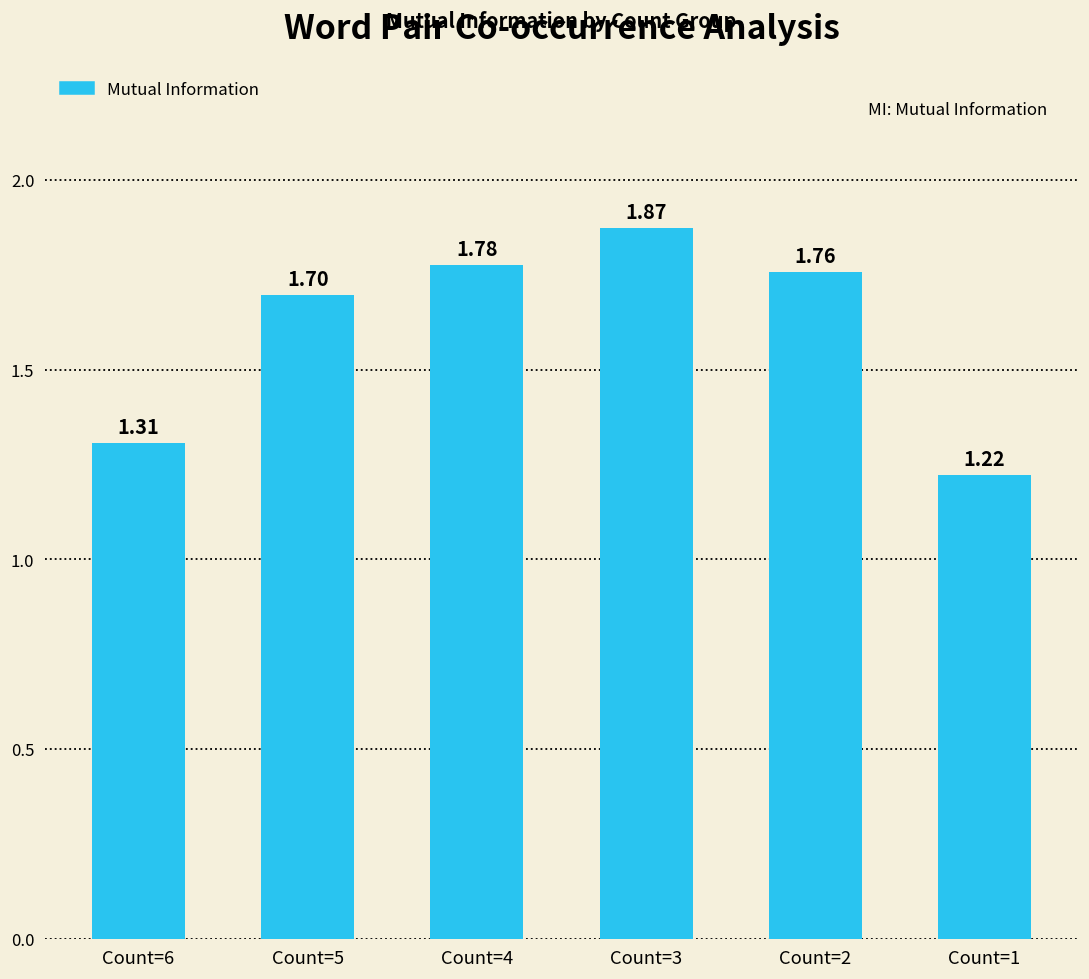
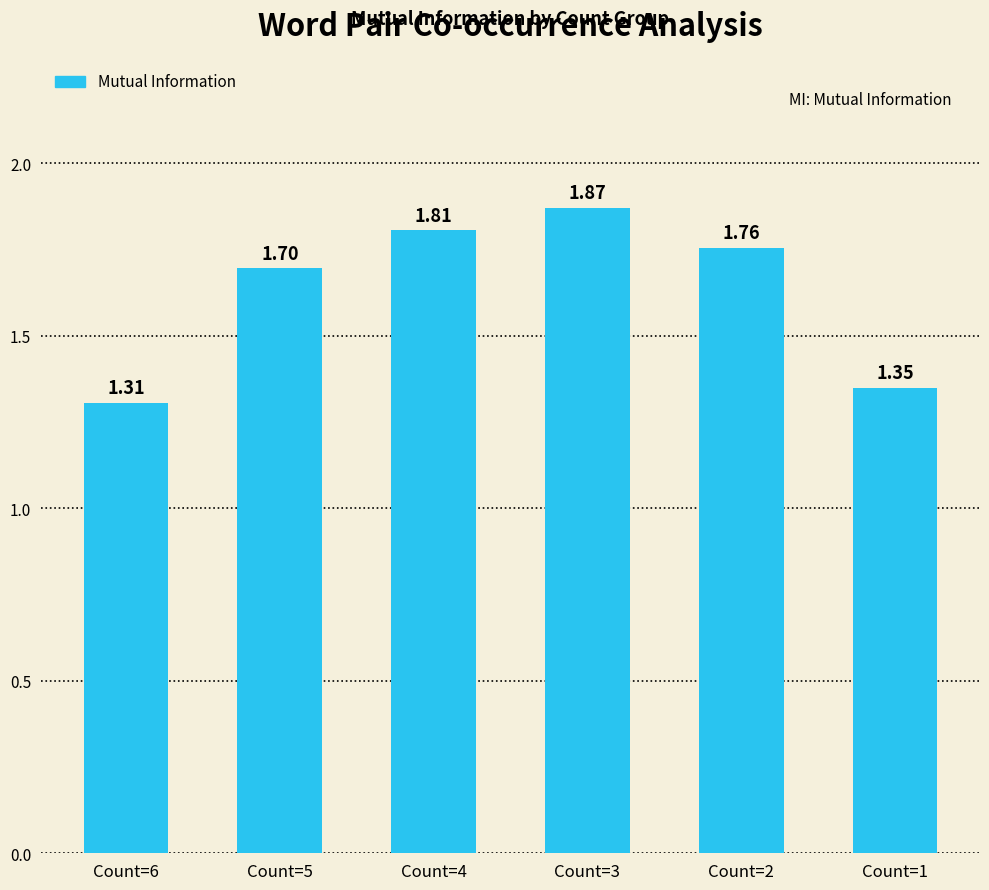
Count=4: 1.78 -> 1.81
Count=1: 1.22 -> 1.35
